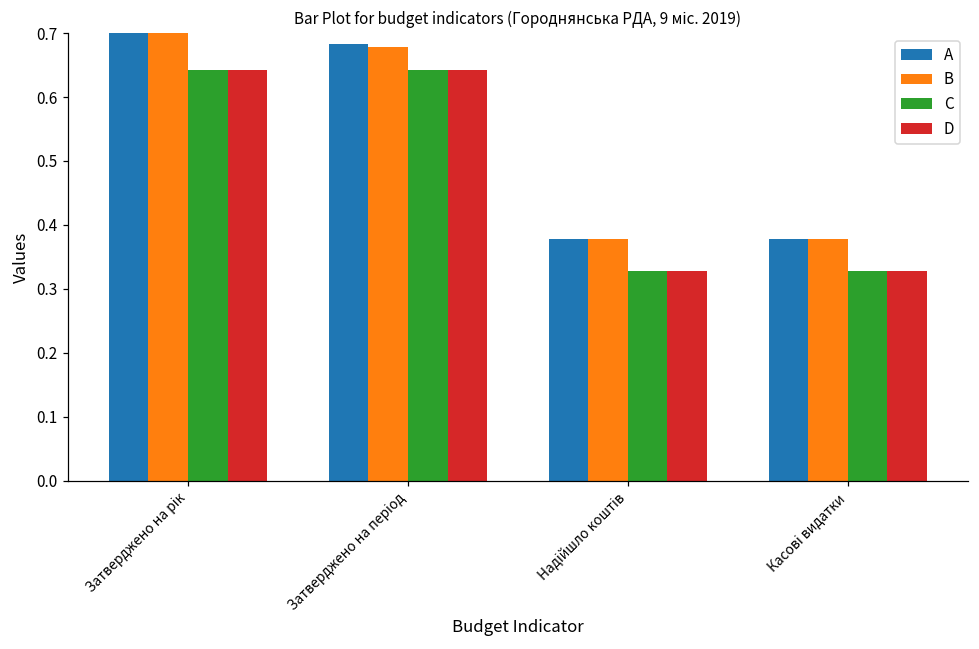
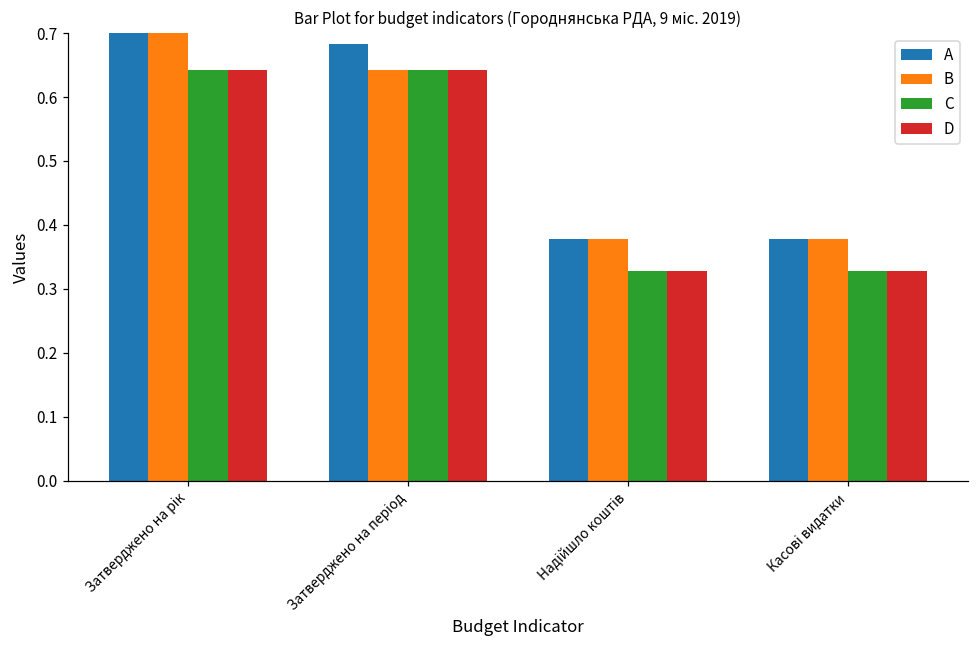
B, Затверджено на період: 0.68 -> 0.64
